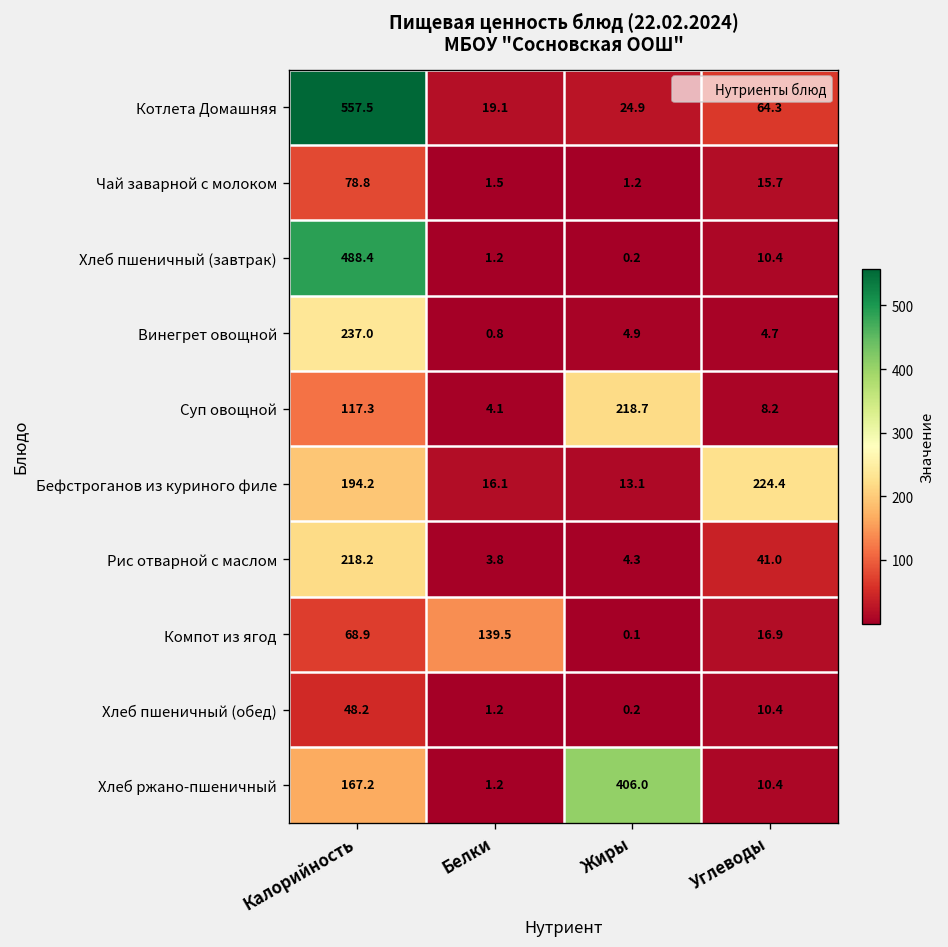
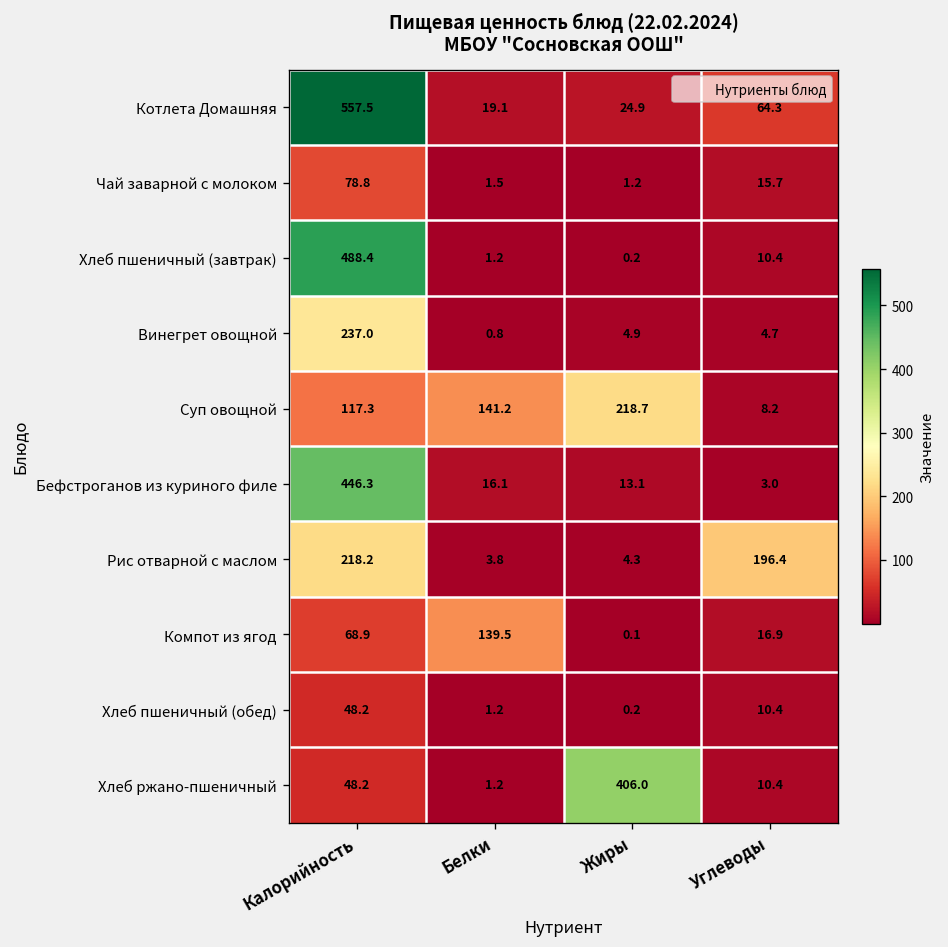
Суп овощной, Белки: 4.1 -> 141.2
Бефстроганов из куриного филе, Калорийность: 194.2 -> 446.3
Бефстроганов из куриного филе, Углеводы: 224.4 -> 3.0
Рис отварной с маслом, Углеводы: 41.0 -> 196.4
Хлеб ржано-пшеничный, Калорийность: 167.2 -> 48.2
